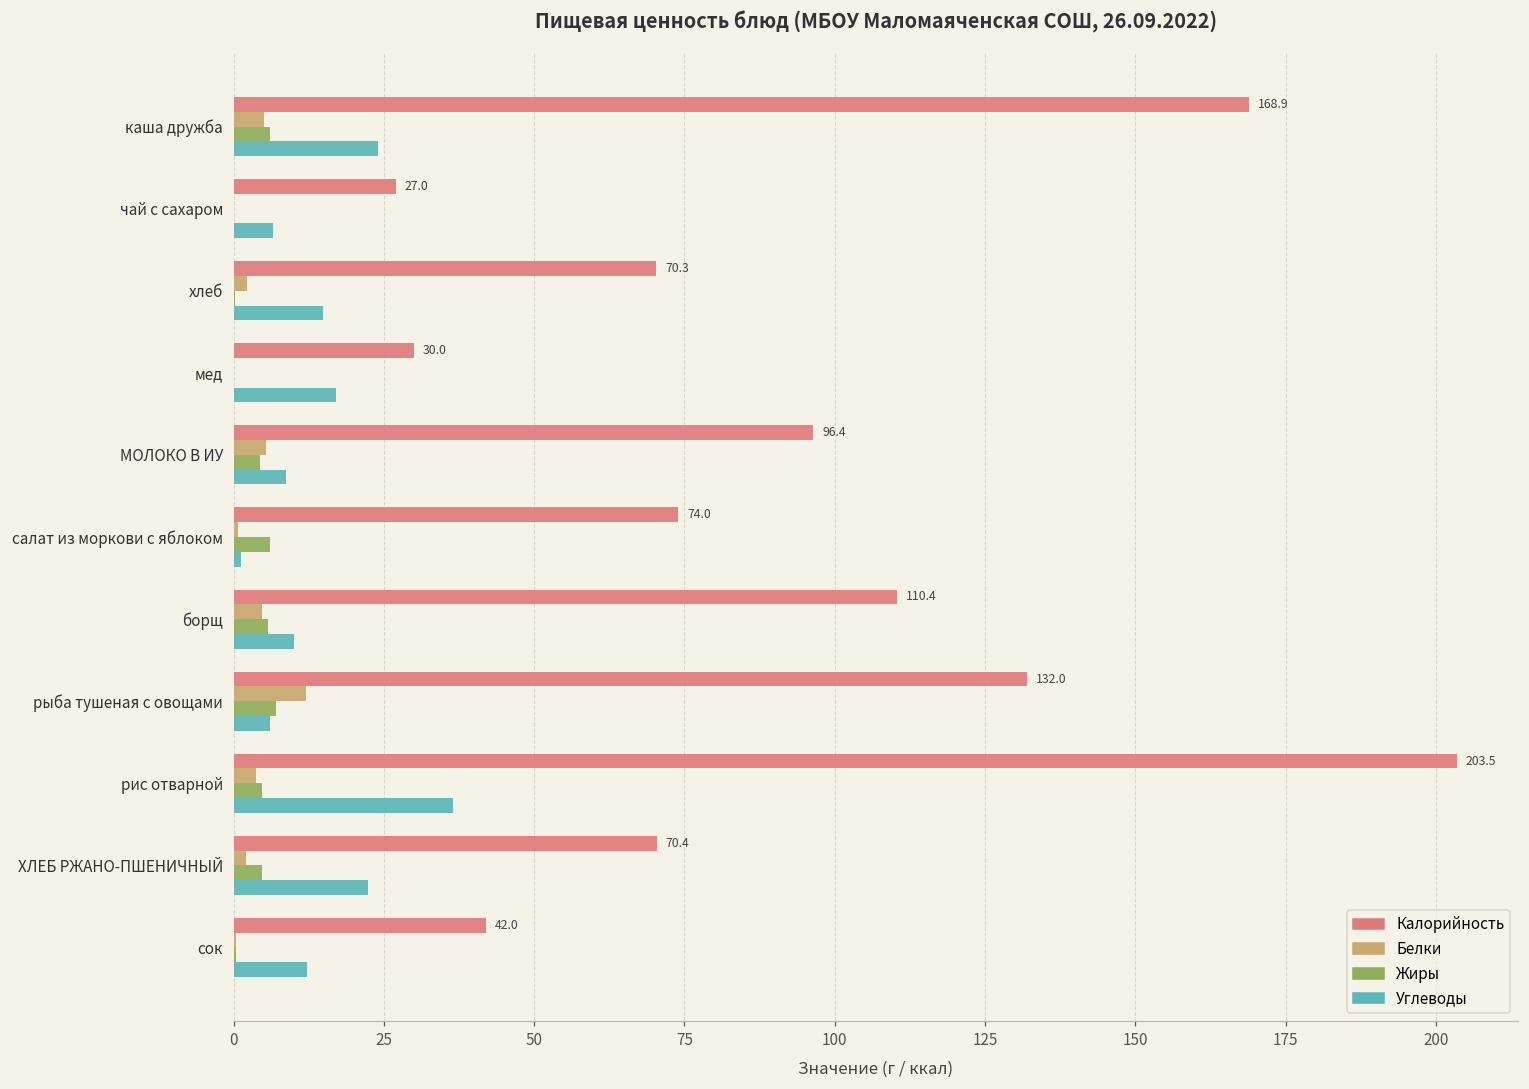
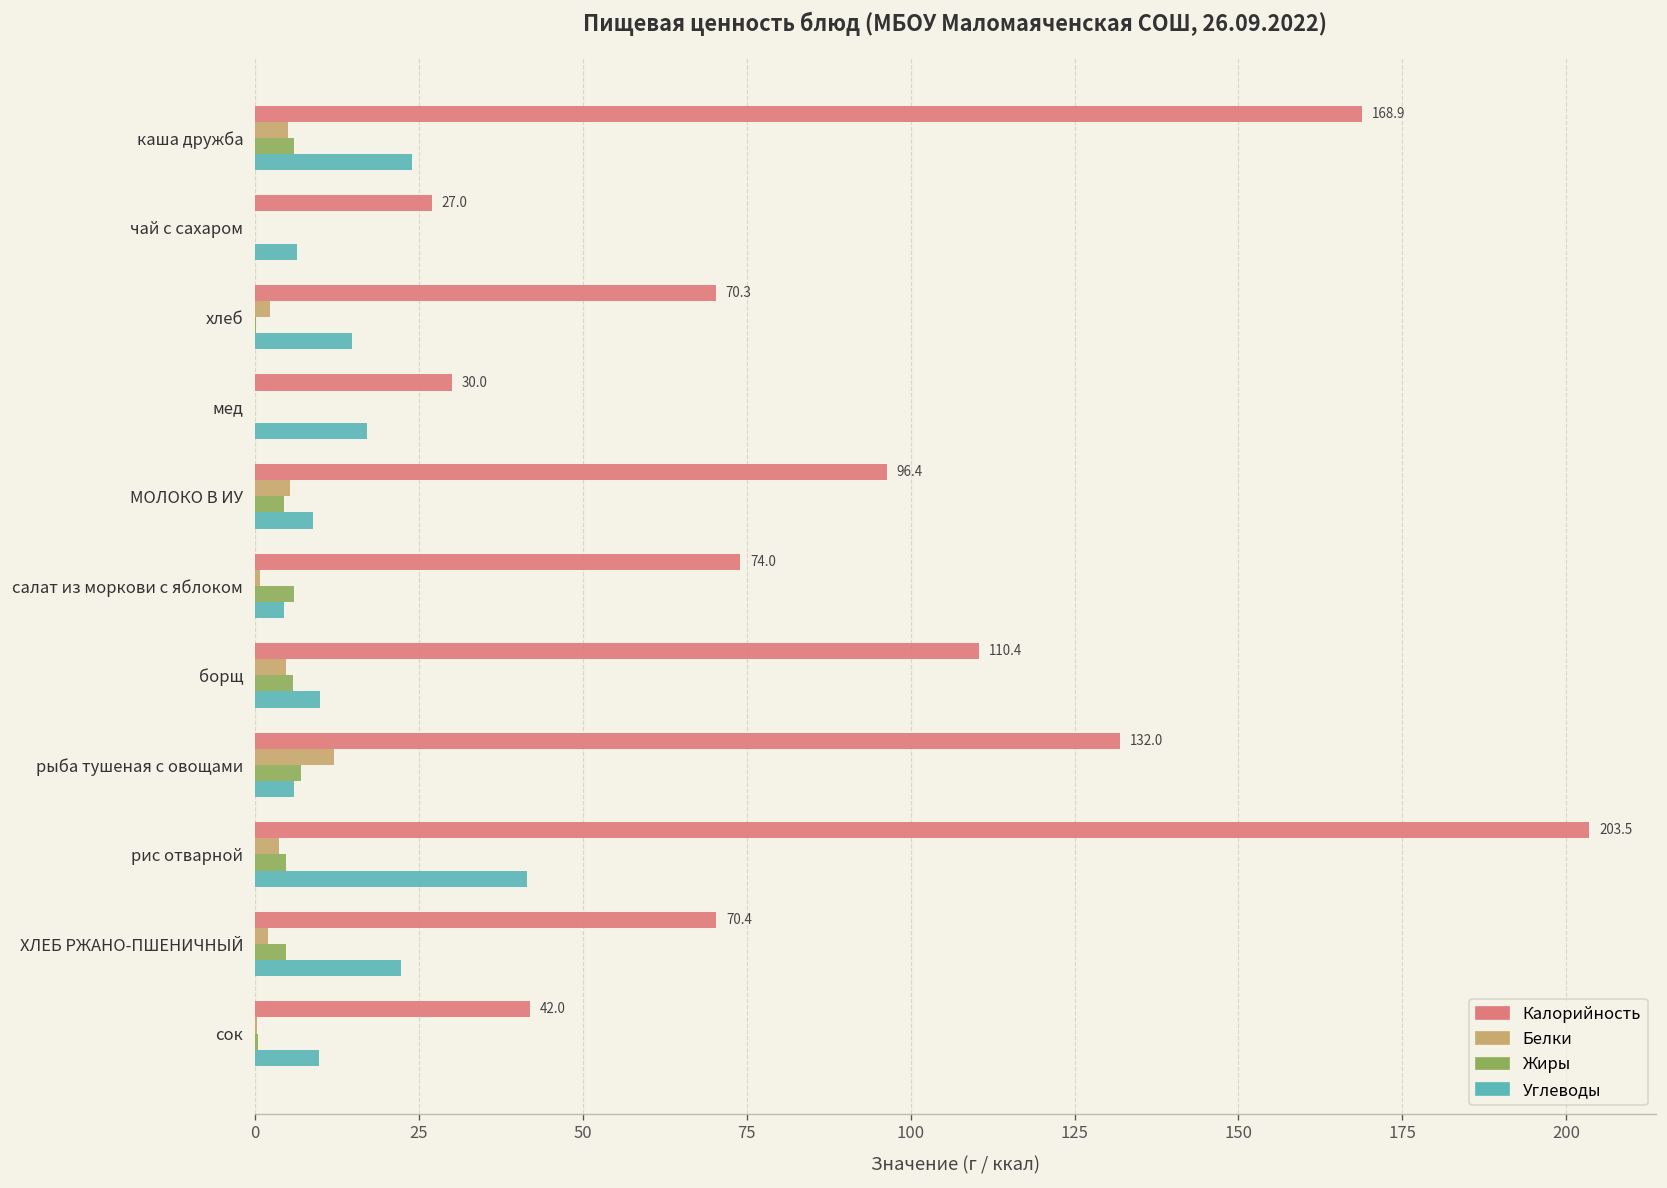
Углеводы, салат из моркови с яблоком: 1 -> 4
Углеводы, рис отварной: 37 -> 42
Углеводы, сок: 12 -> 10
